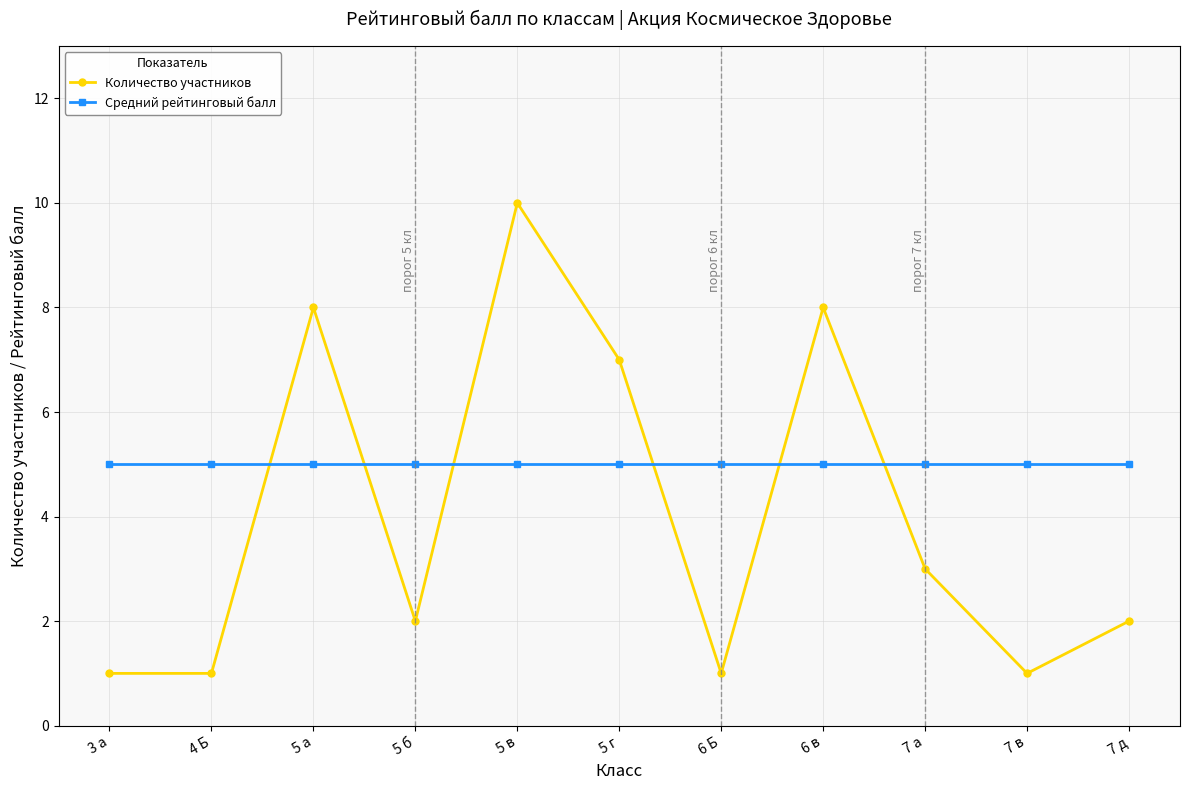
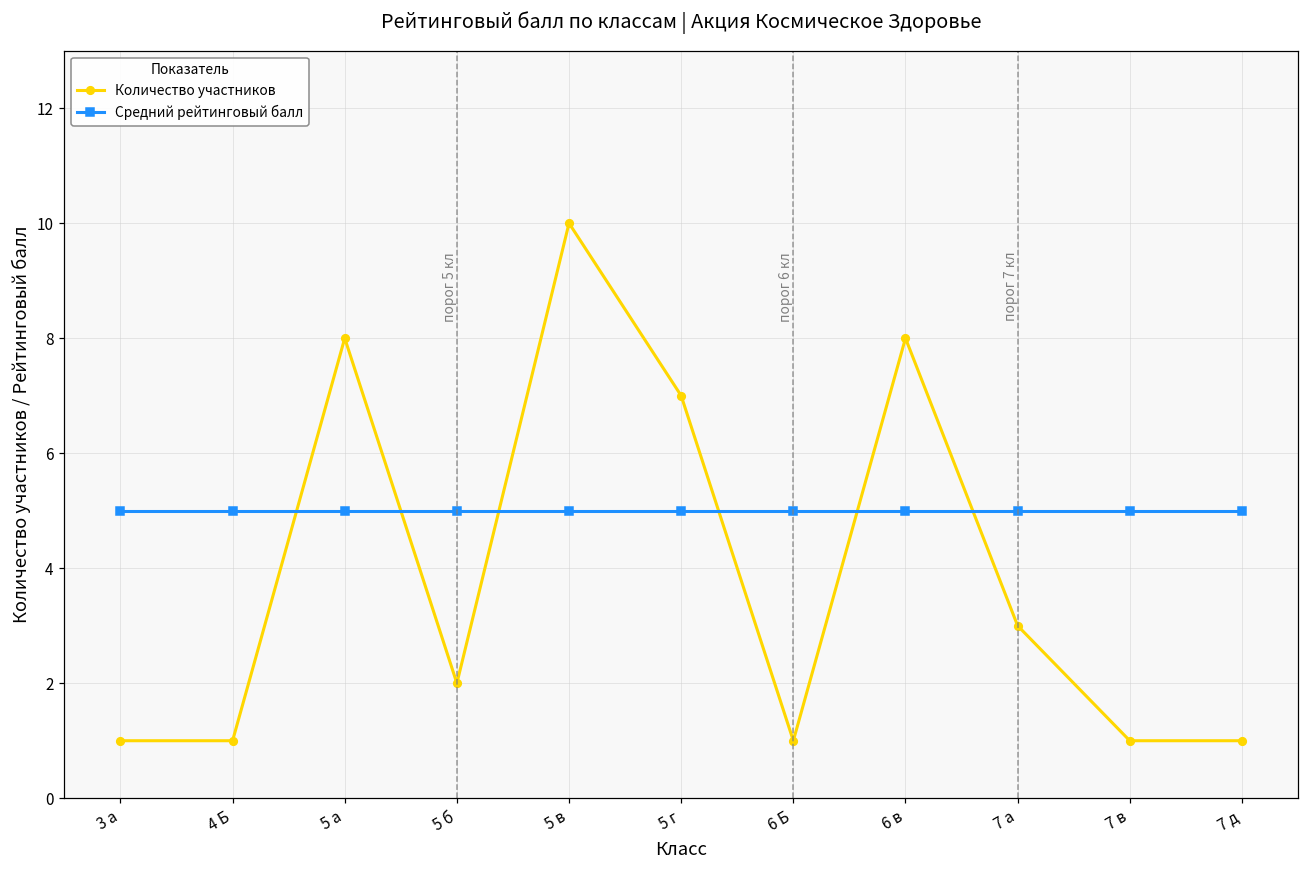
Количество участников, 7 д: 2 -> 1
